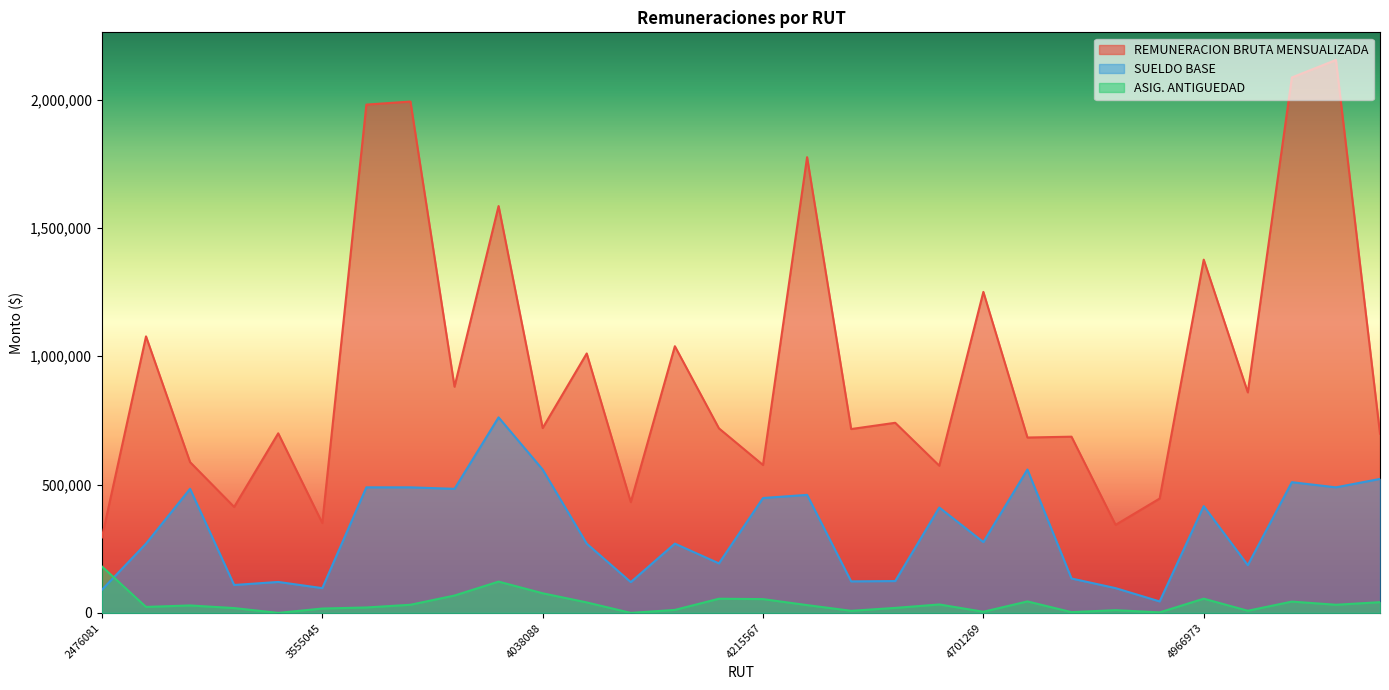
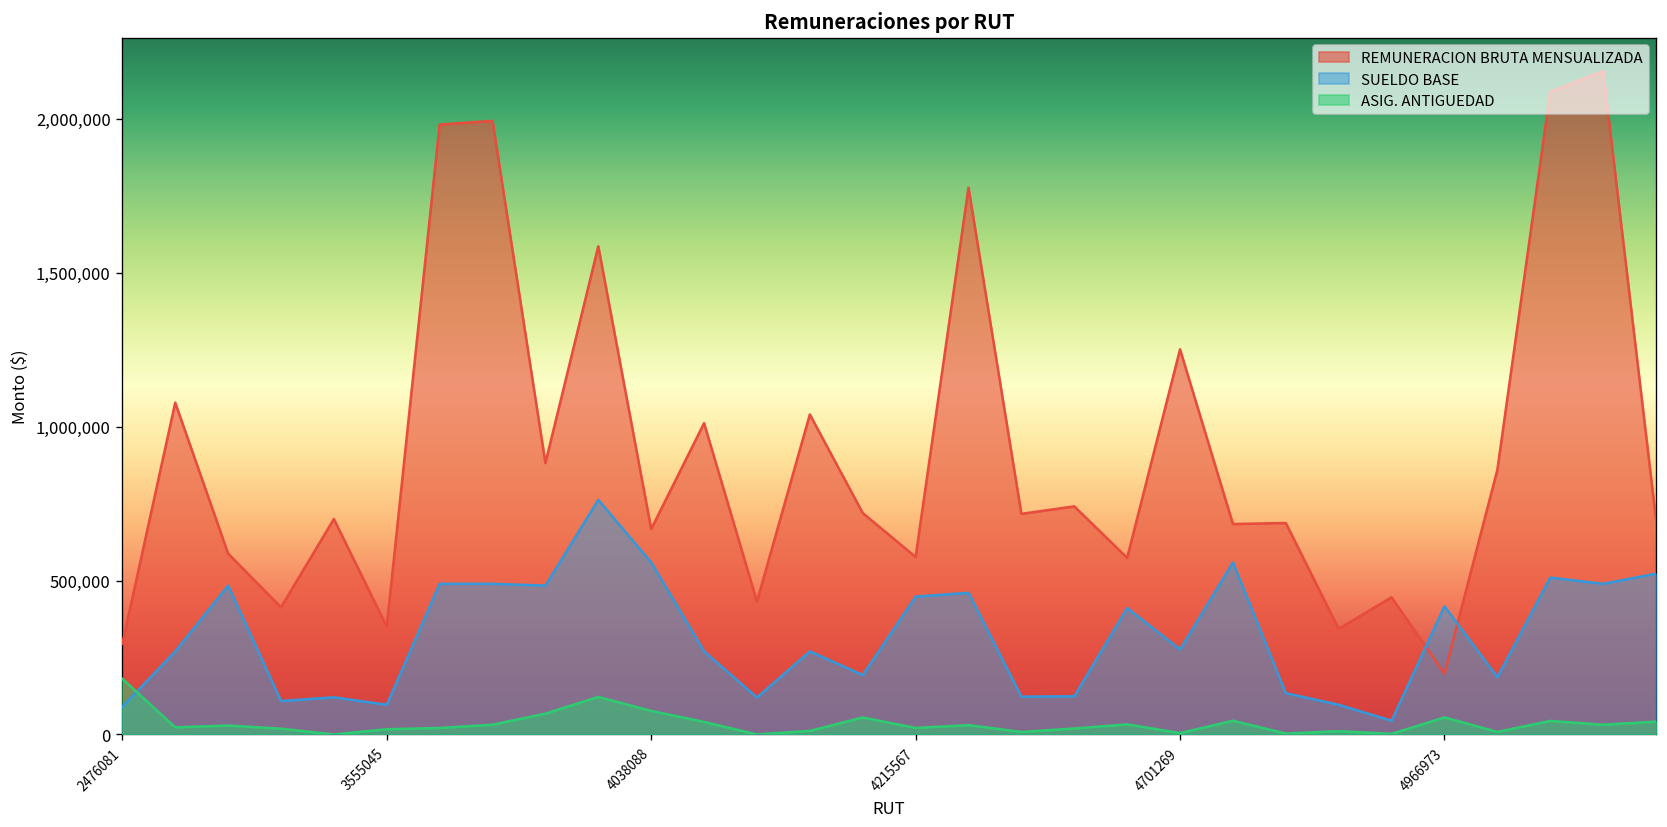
REMUNERACION BRUTA MENSUALIZADA, 4038088: 720,000 -> 670,000
ASIG. ANTIGUEDAD, 4215567: 50,000 -> 20,000
REMUNERACION BRUTA MENSUALIZADA, 4966973: 1,380,000 -> 200,000
